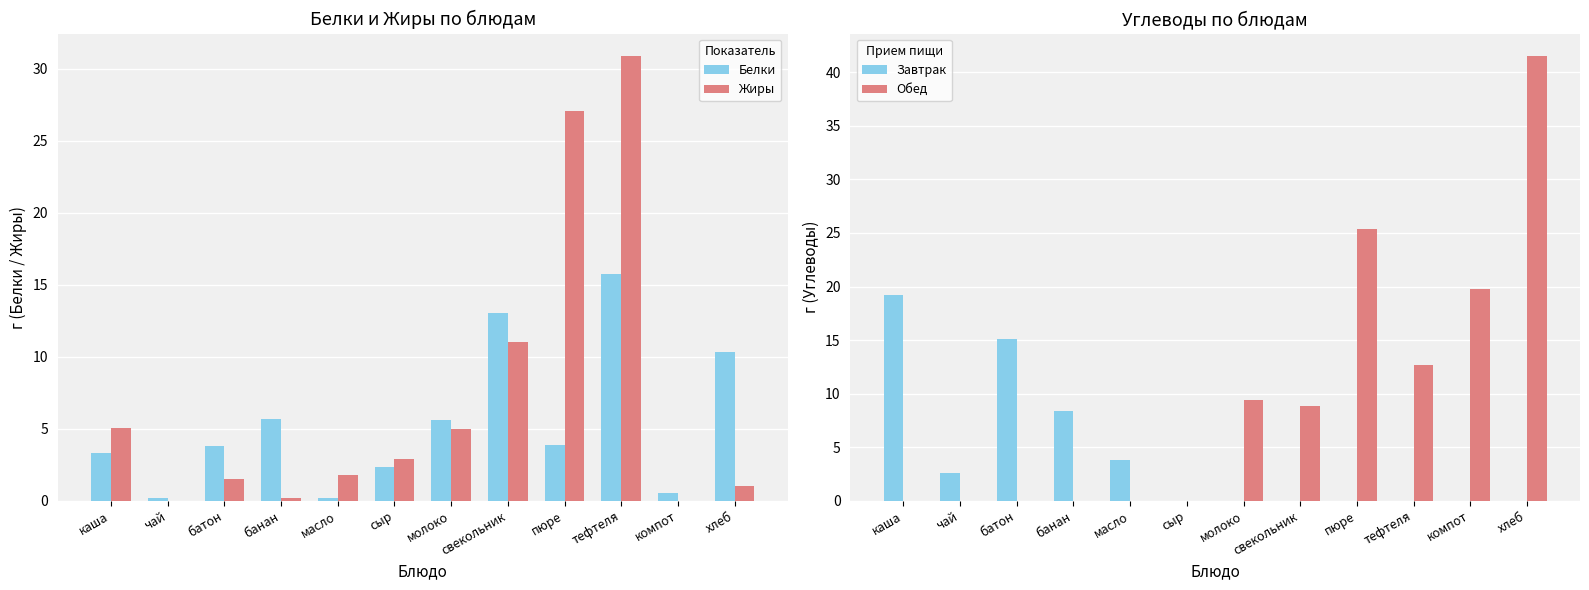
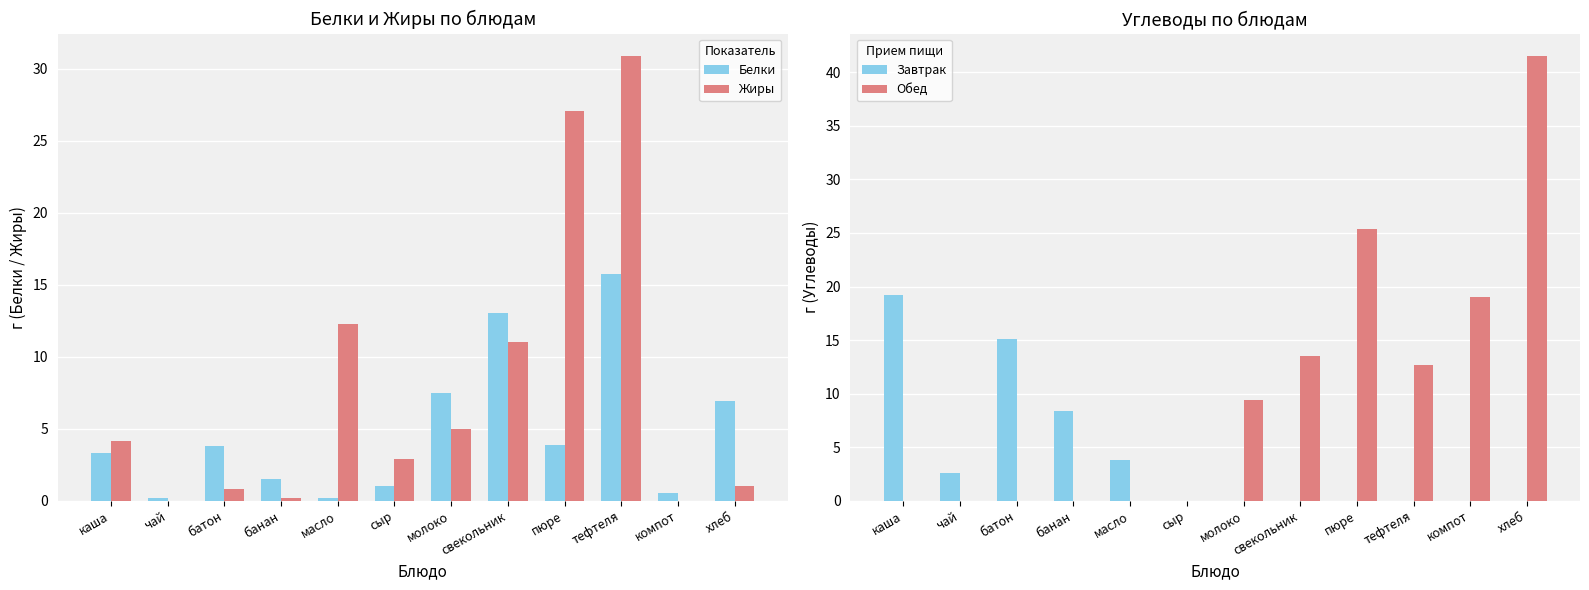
Белки и Жиры по блюдам, Жиры, каша: 5.0 -> 4.2
Белки и Жиры по блюдам, Жиры, батон: 1.5 -> 0.8
Белки и Жиры по блюдам, Белки, банан: 5.7 -> 1.5
Белки и Жиры по блюдам, Жиры, масло: 1.8 -> 12.3
Белки и Жиры по блюдам, Белки, сыр: 2.3 -> 1.0
Белки и Жиры по блюдам, Белки, молоко: 5.6 -> 7.5
Белки и Жиры по блюдам, Белки, хлеб: 10.3 -> 6.9
Углеводы по блюдам, Обед, свекольник: 8.8 -> 13.5
Углеводы по блюдам, Обед, компот: 19.8 -> 19.0
